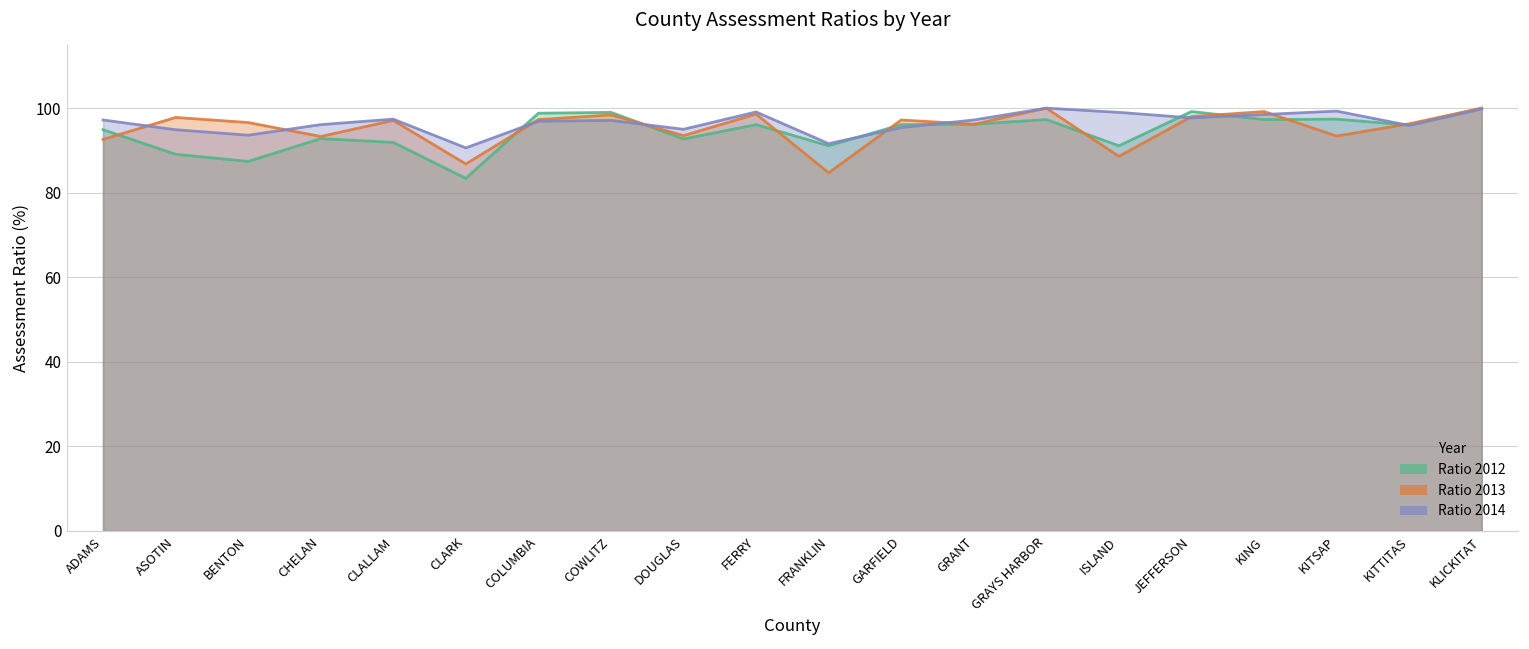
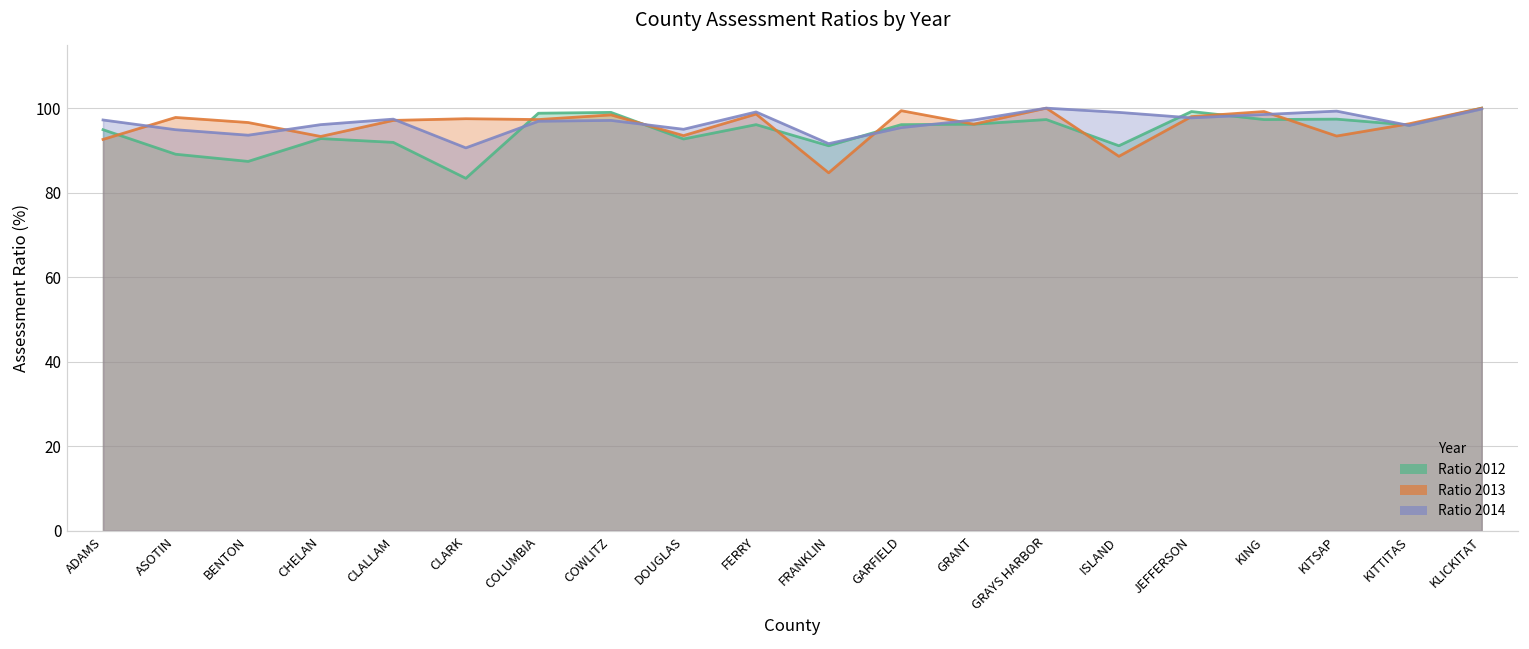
Ratio 2013, CLARK: 87 -> 98
Ratio 2013, GARFIELD: 97 -> 99
